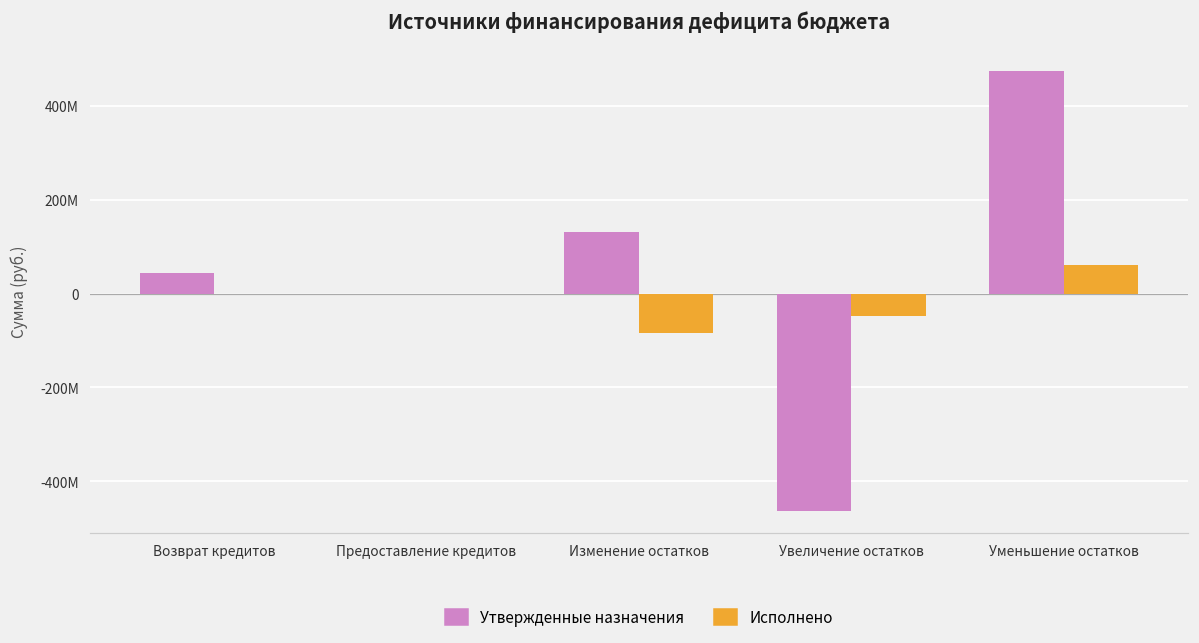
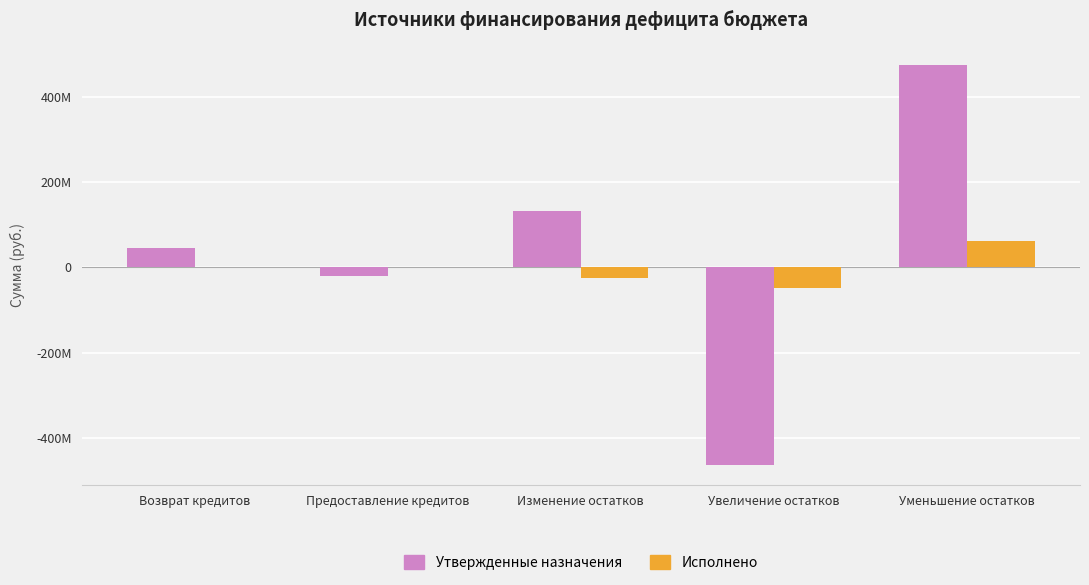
Утвержденные назначения, Предоставление кредитов: 0 -> -20000000
Исполнено, Изменение остатков: -80000000 -> -30000000
